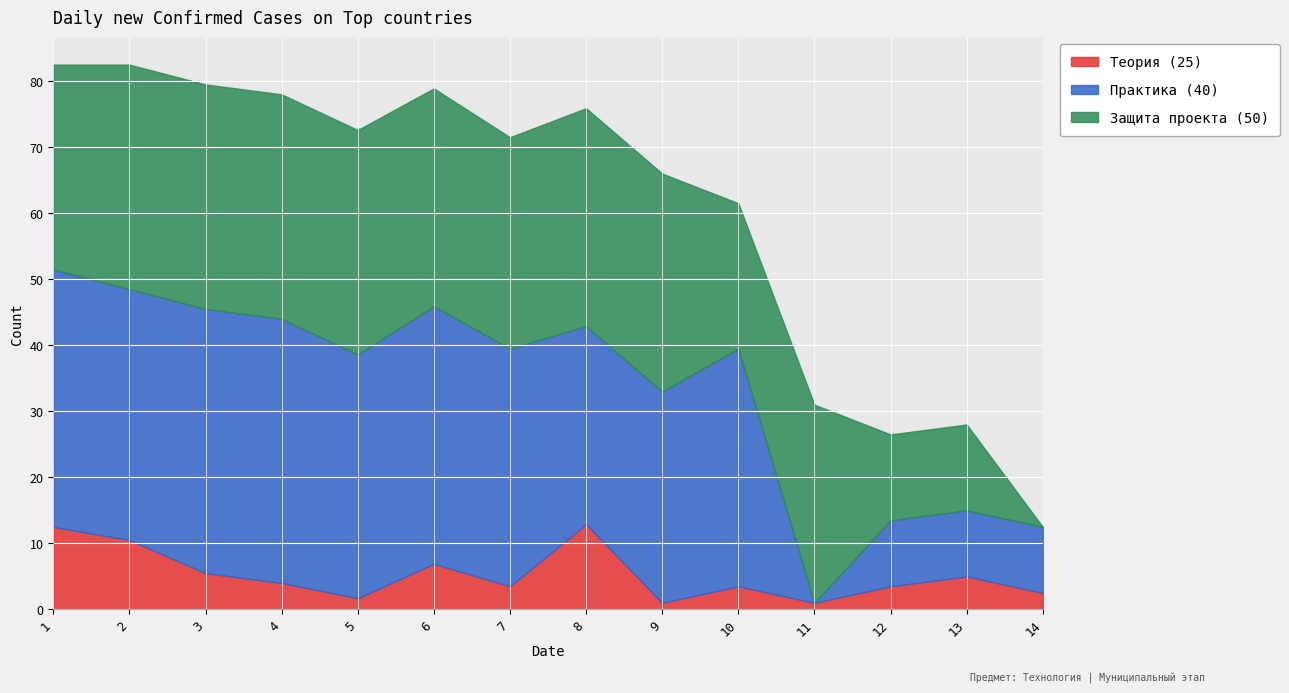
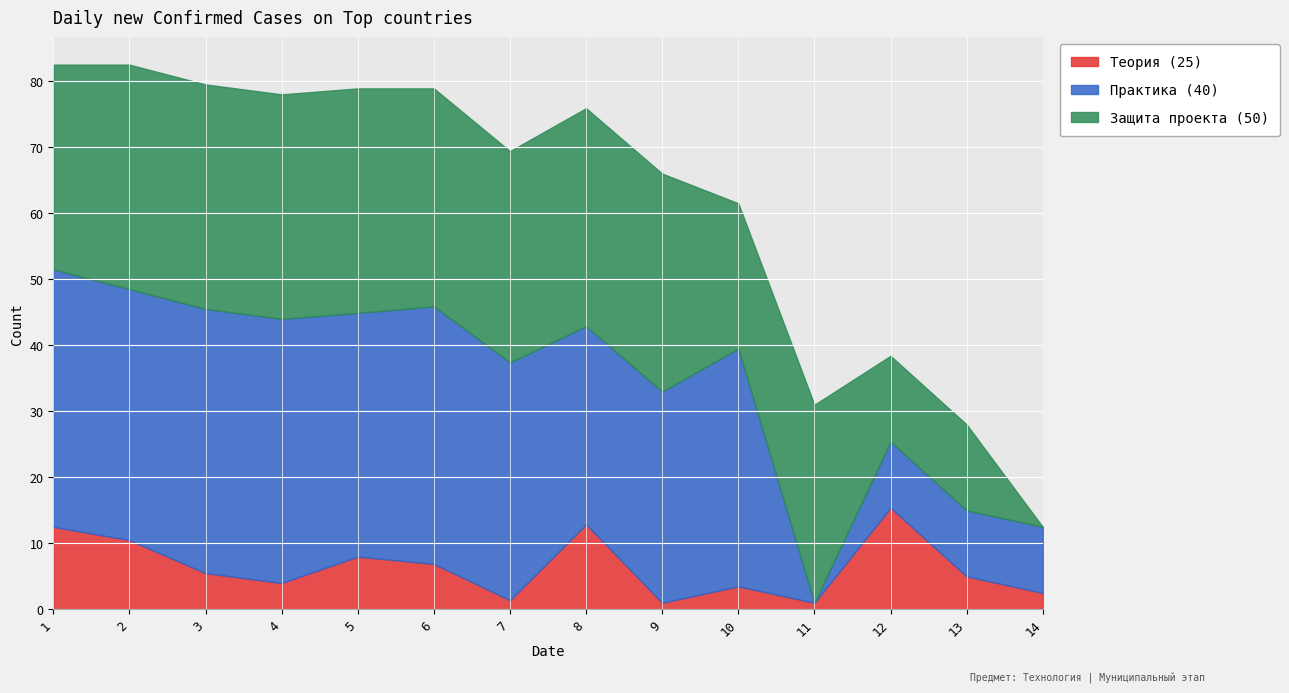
Теория (25), 5: 2 -> 8
Теория (25), 7: 4 -> 1
Теория (25), 12: 4 -> 15
